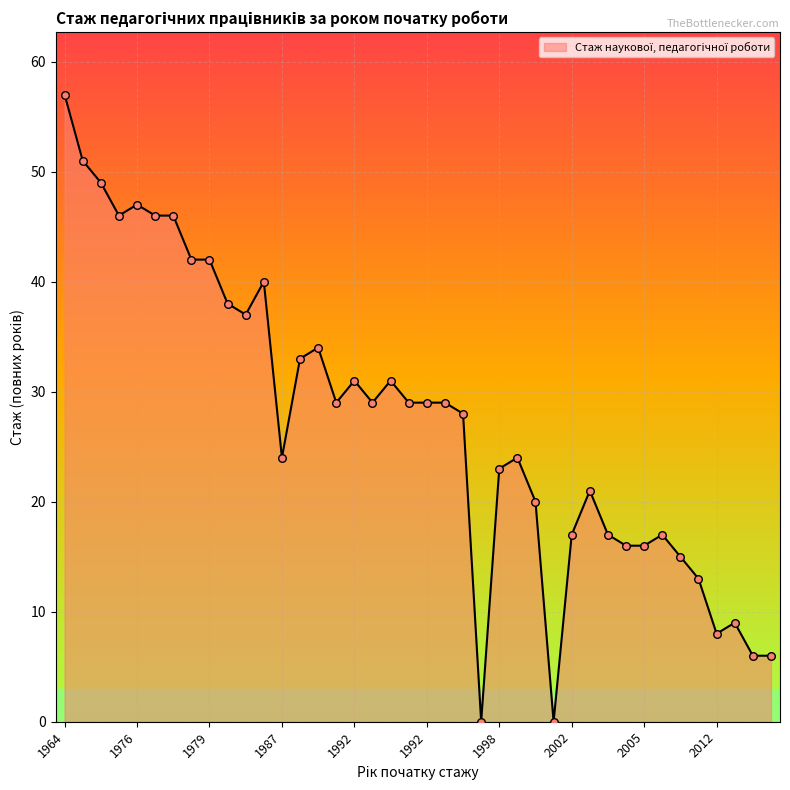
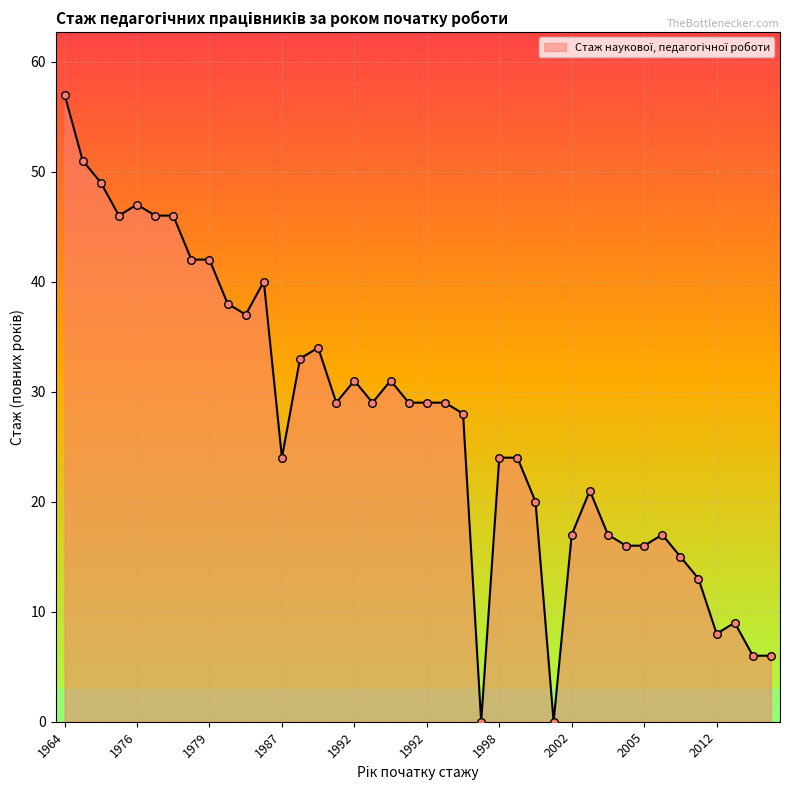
1998: 23 -> 24
